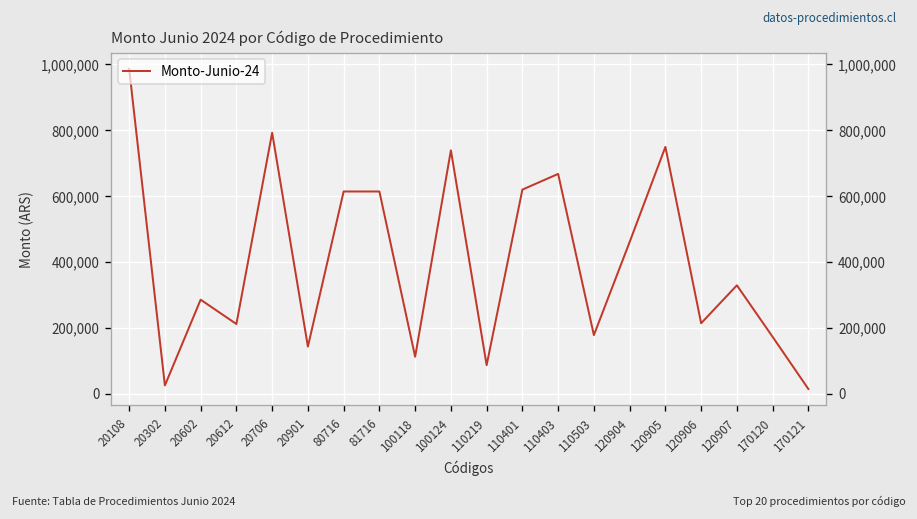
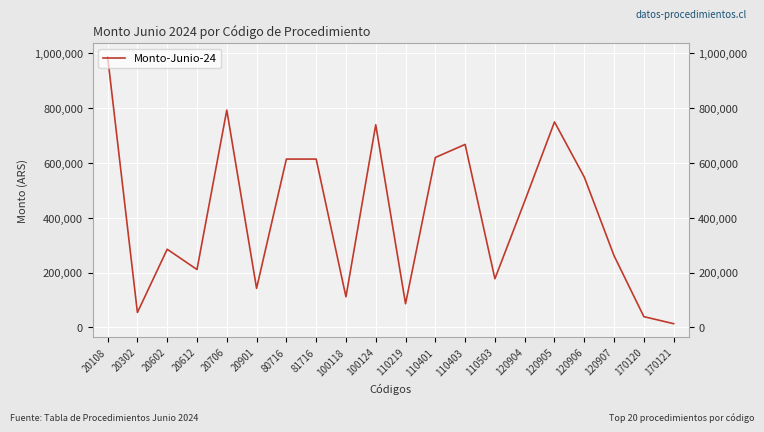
20302: 20,000 -> 50,000
120906: 210,000 -> 550,000
120907: 330,000 -> 260,000
170120: 170,000 -> 40,000
